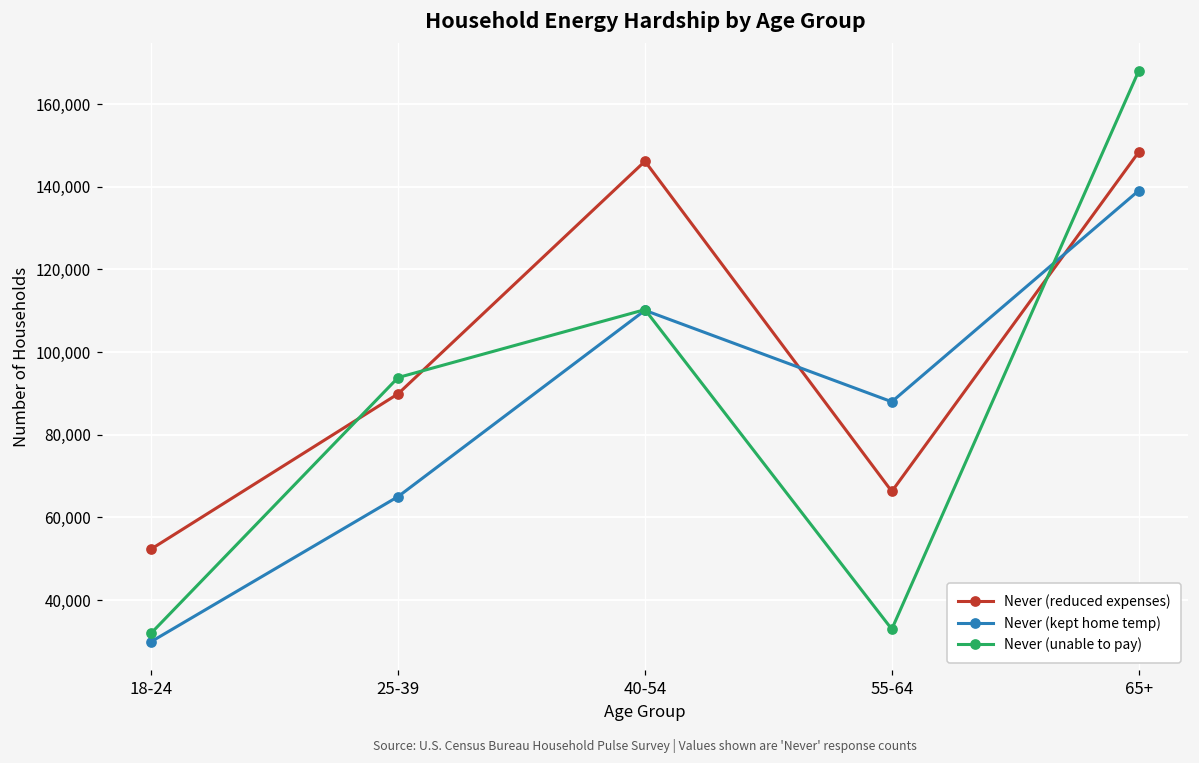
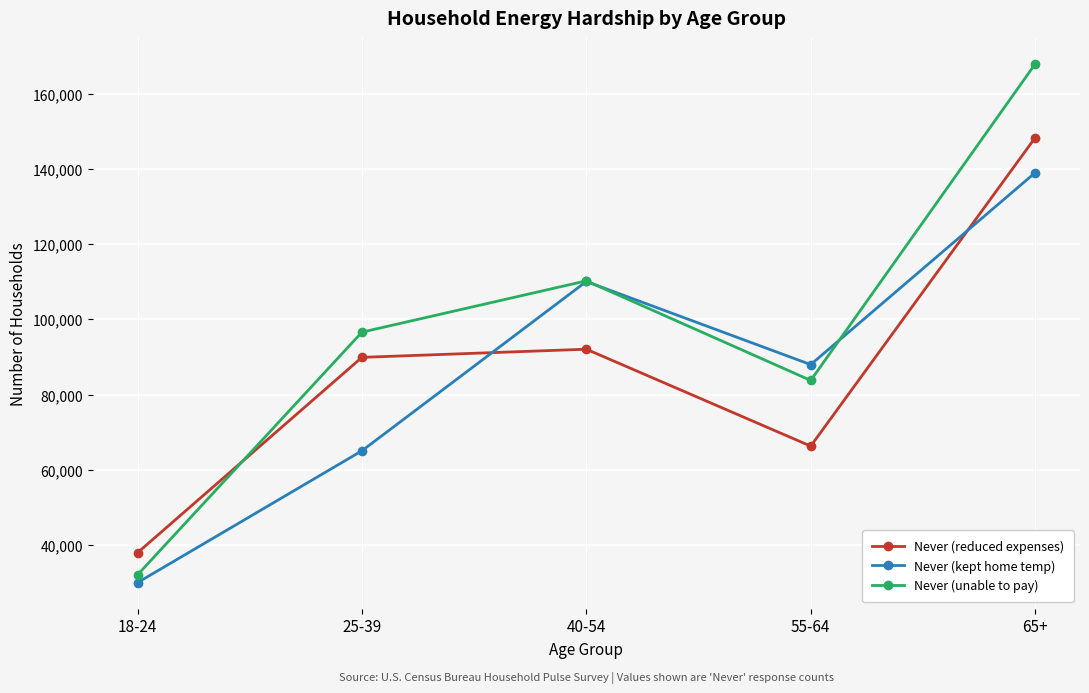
Never (reduced expenses), 18-24: 52,000 -> 38,000
Never (unable to pay), 25-39: 94,000 -> 97,000
Never (reduced expenses), 40-54: 146,000 -> 92,000
Never (unable to pay), 55-64: 33,000 -> 84,000
